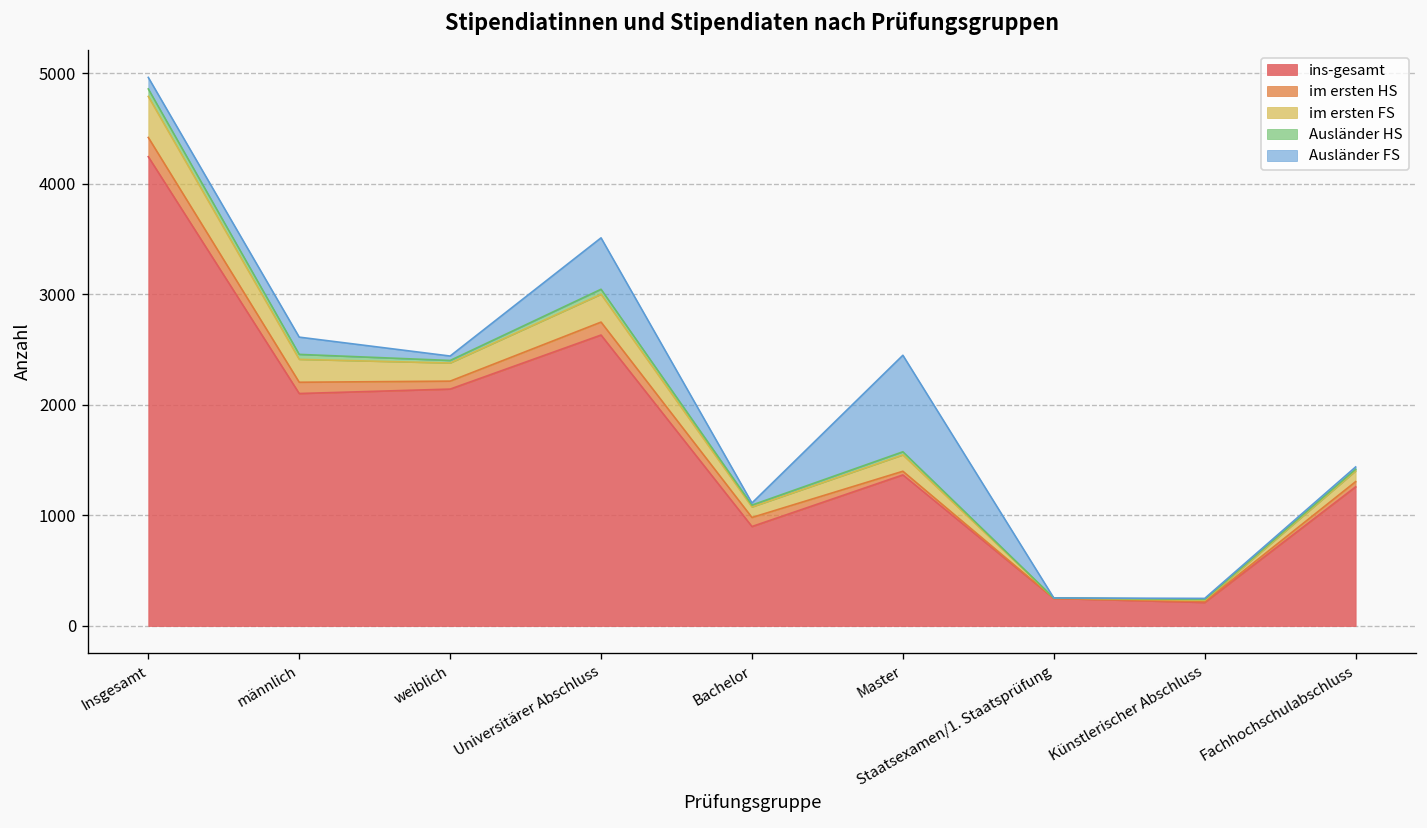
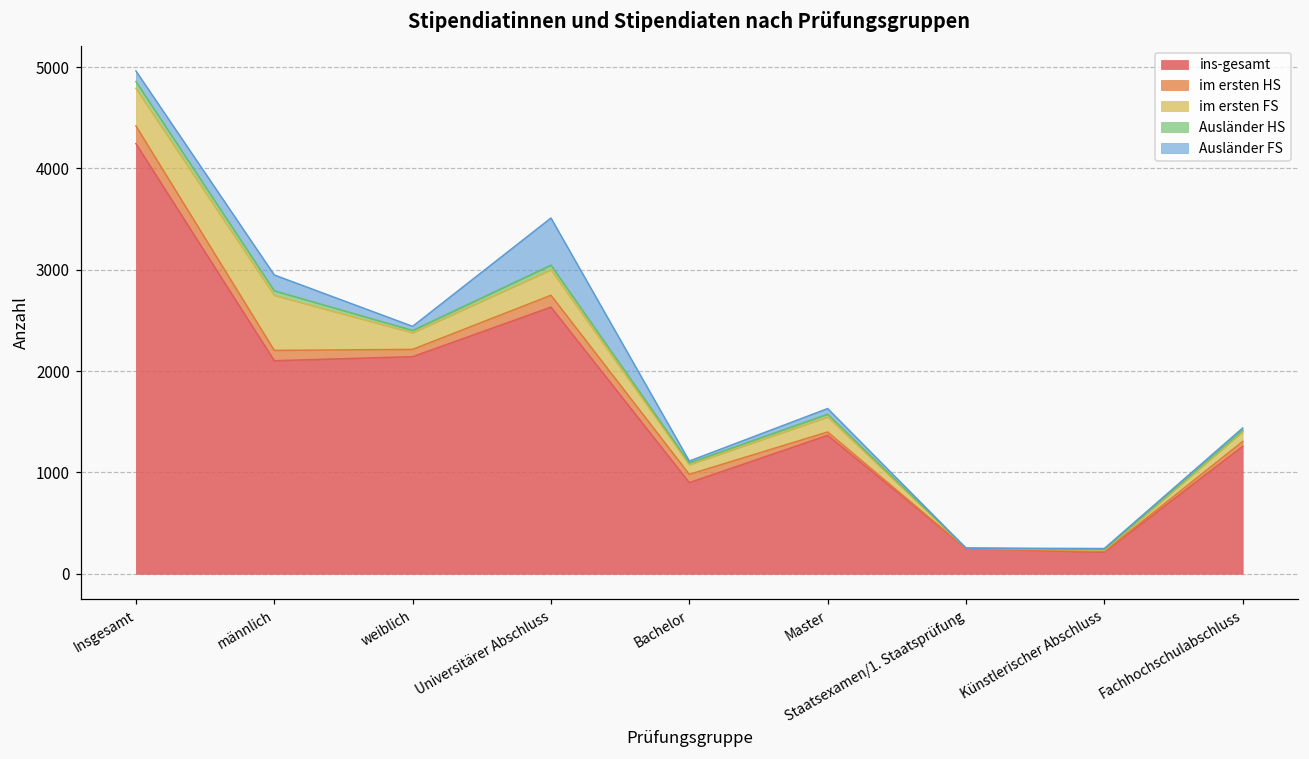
im ersten FS, männlich: 200 -> 500
Ausländer FS, Master: 900 -> 100
